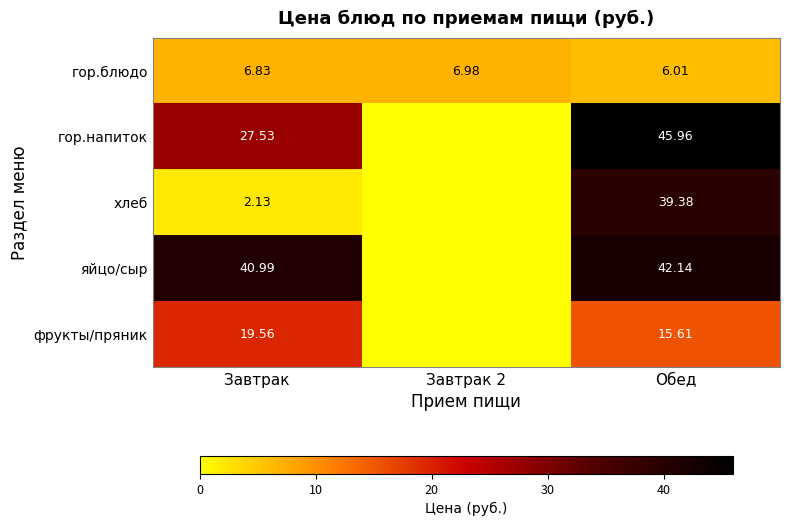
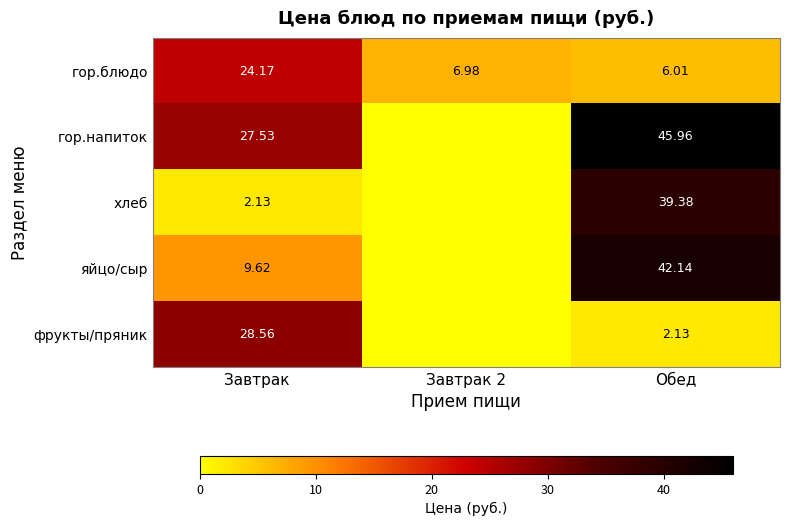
гор.блюдо, Завтрак: 6.83 -> 24.17
яйцо/сыр, Завтрак: 40.99 -> 9.62
фрукты/пряник, Завтрак: 19.56 -> 28.56
фрукты/пряник, Обед: 15.61 -> 2.13
